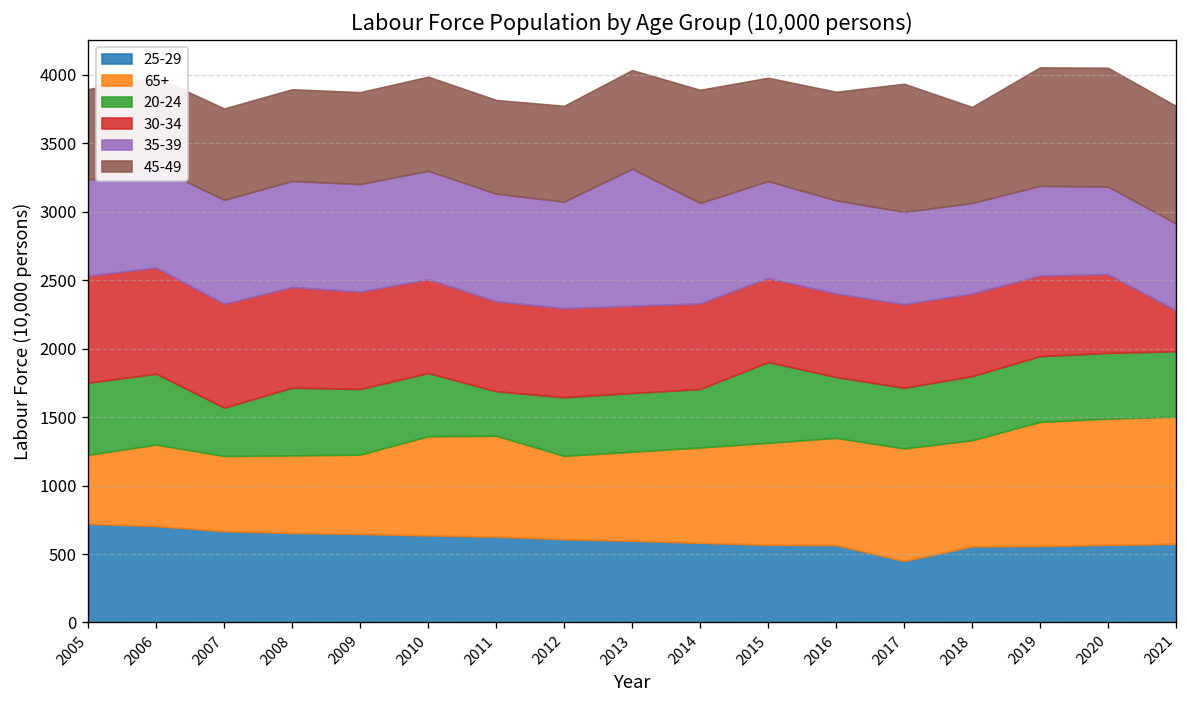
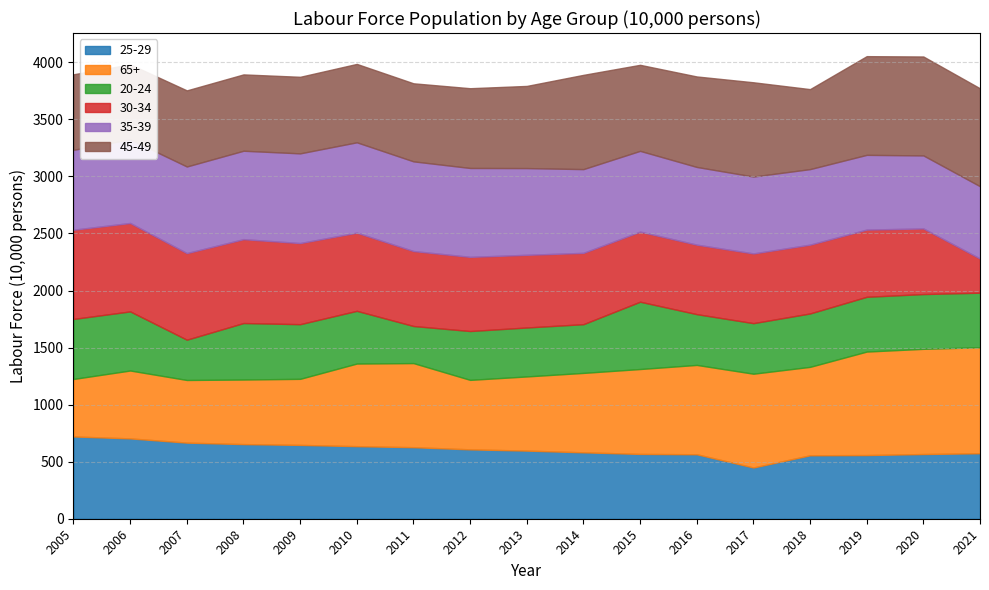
35-39, 2013: 1000 -> 760
45-49, 2017: 940 -> 830
